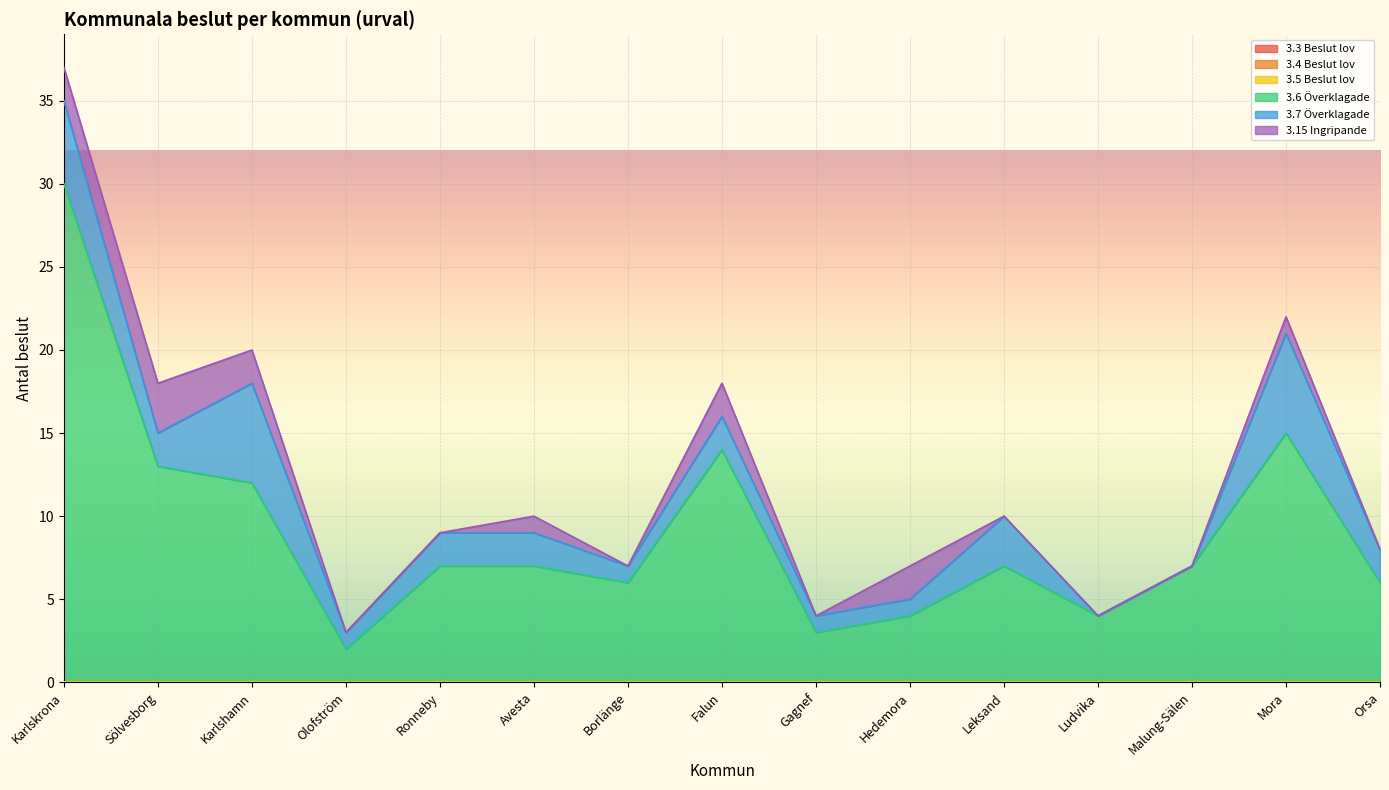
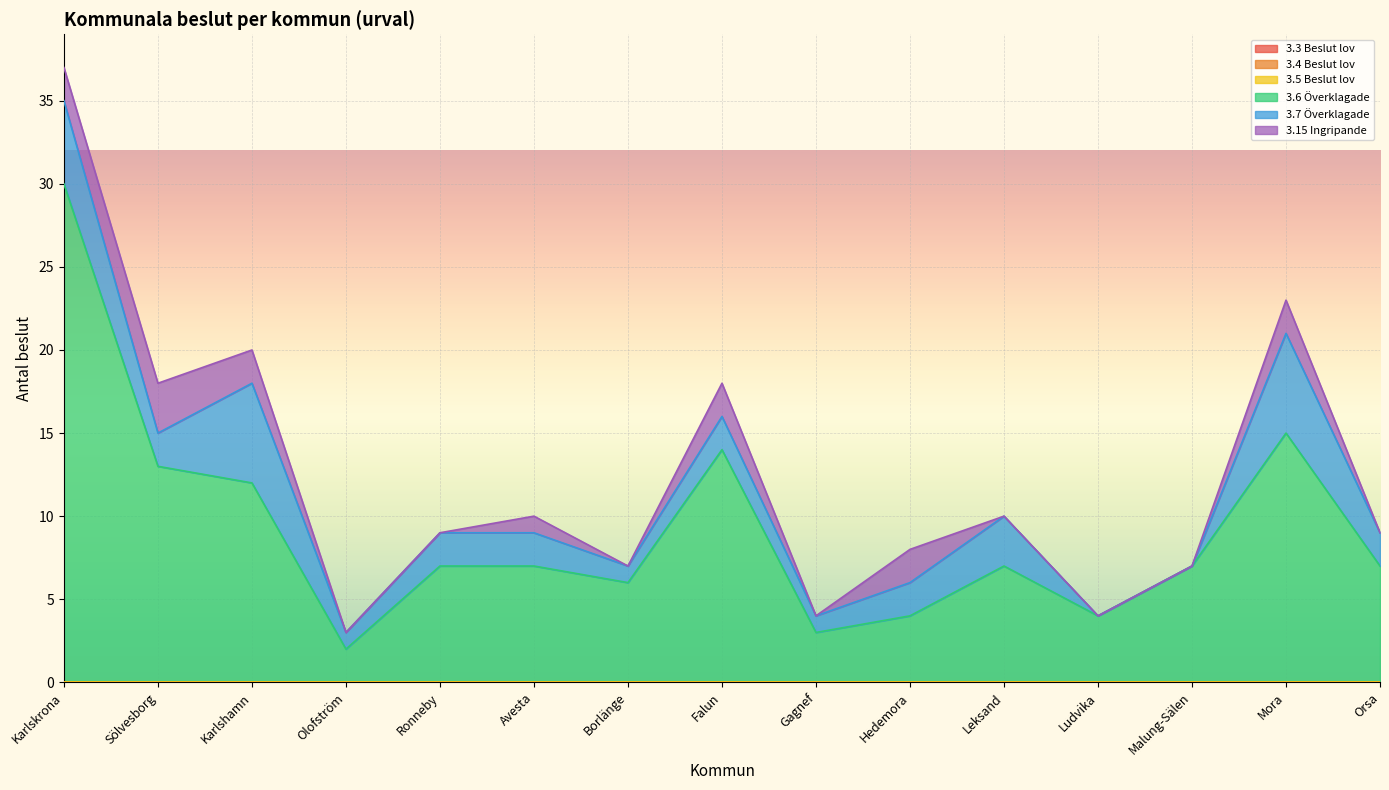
3.7 Överklagade, Hedemora: 1 -> 2
3.15 Ingripande, Mora: 1 -> 2
3.6 Överklagade, Orsa: 6 -> 7
